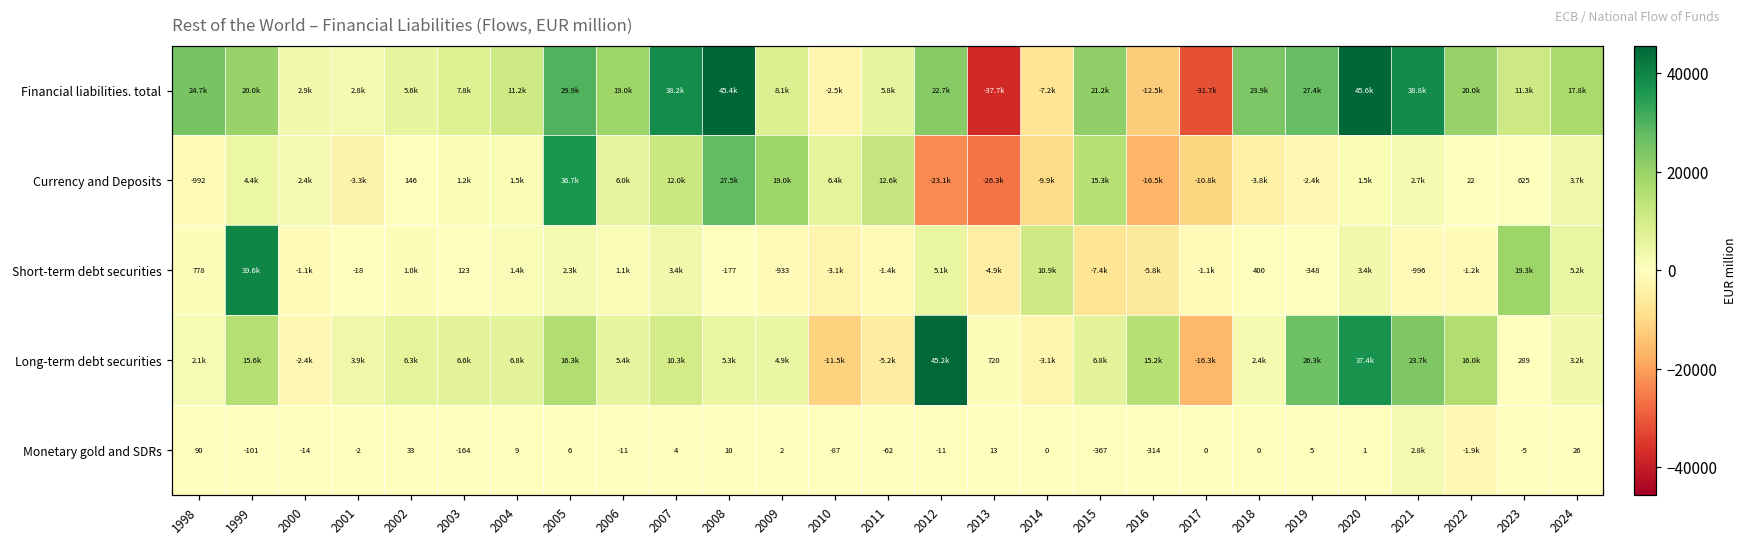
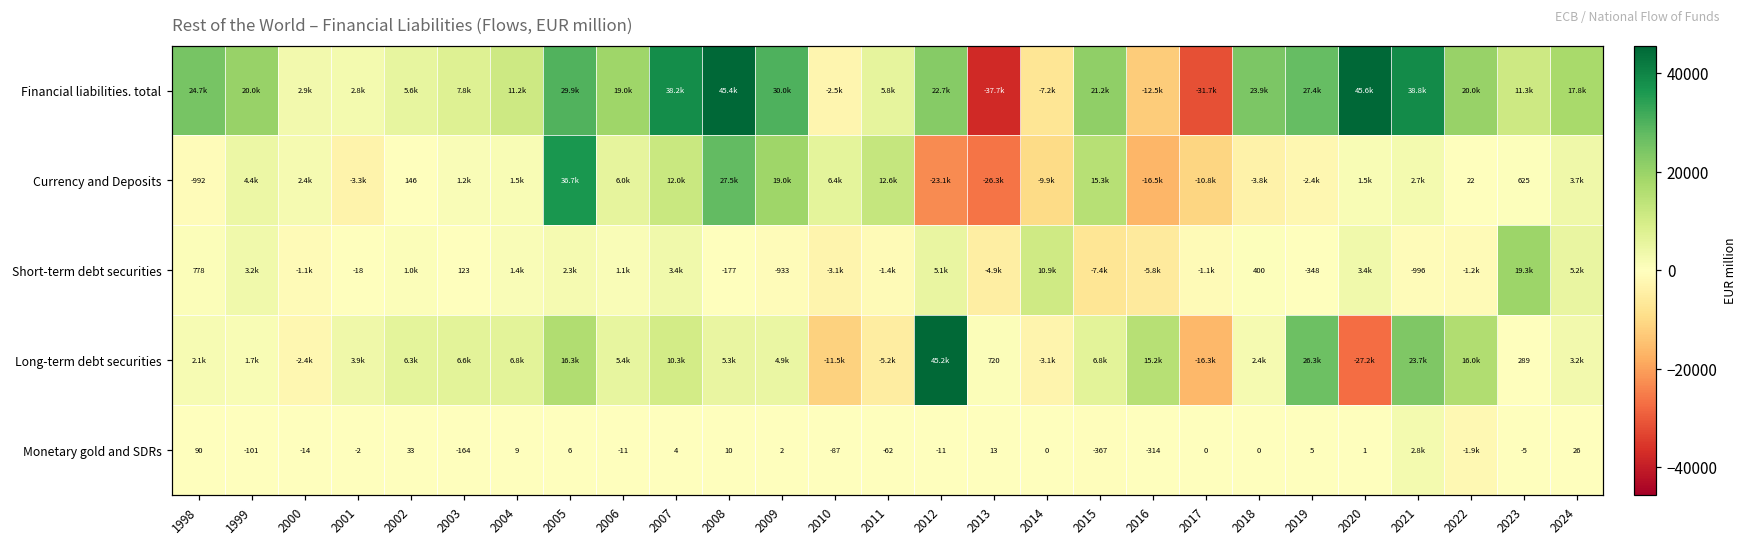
Financial liabilities. total, 2009: 8.1k -> 30.0k
Short-term debt securities, 1999: 39.6k -> 3.2k
Long-term debt securities, 1999: 15.6k -> 1.7k
Long-term debt securities, 2020: 37.4k -> -27.2k
